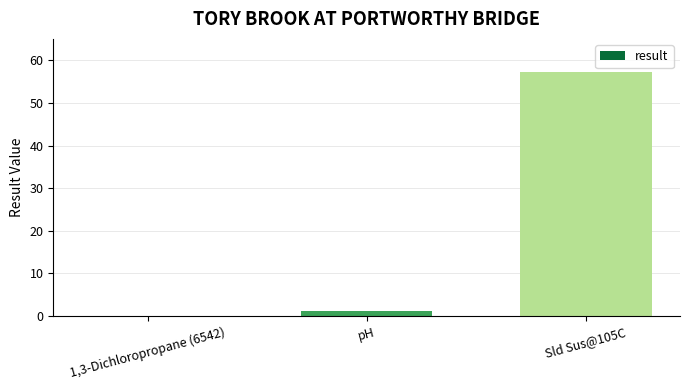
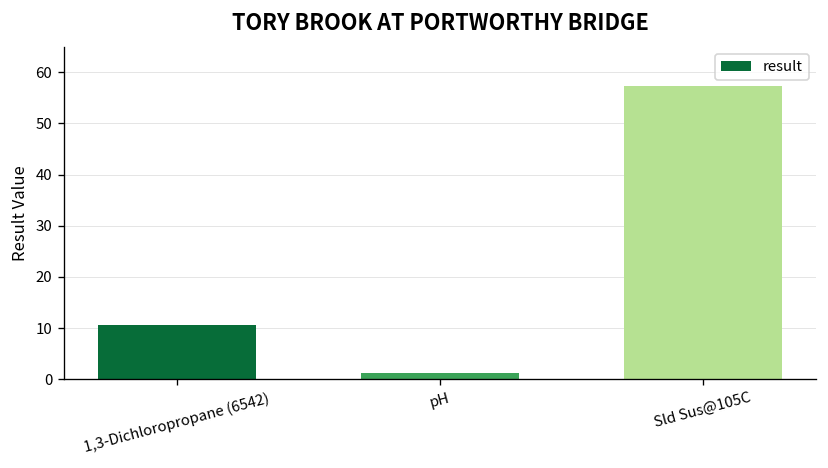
1,3-Dichloropropane (6542): 0 -> 11
